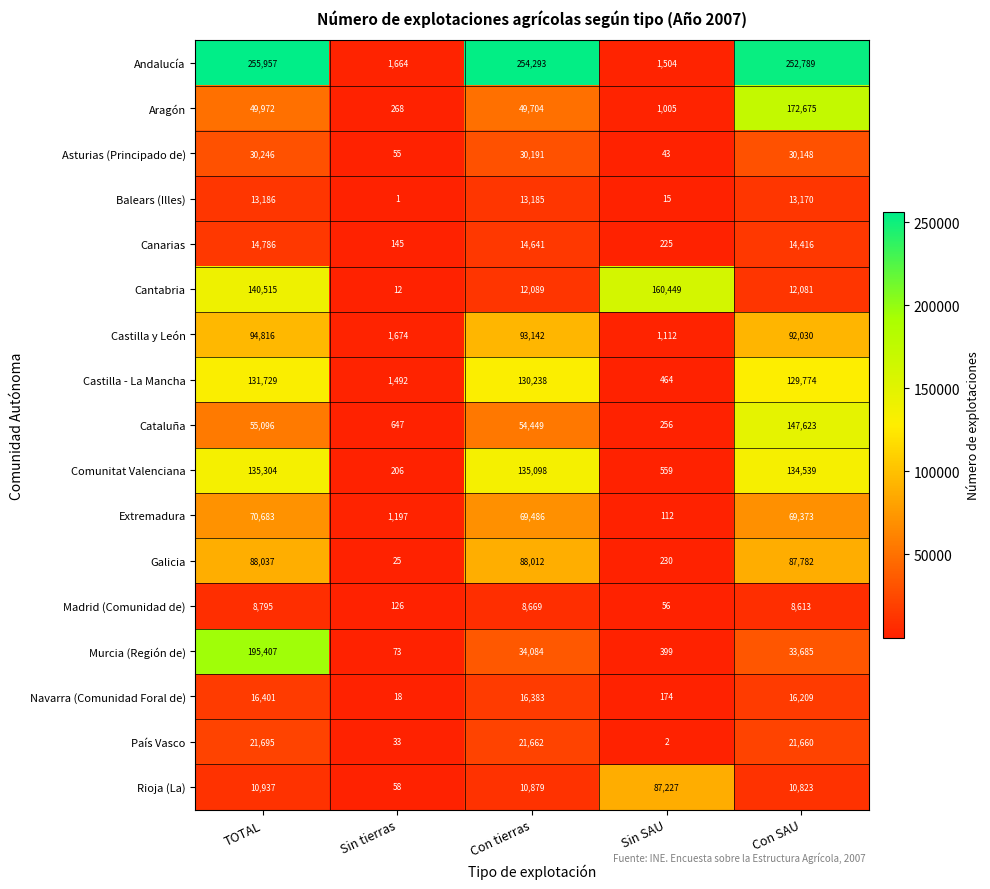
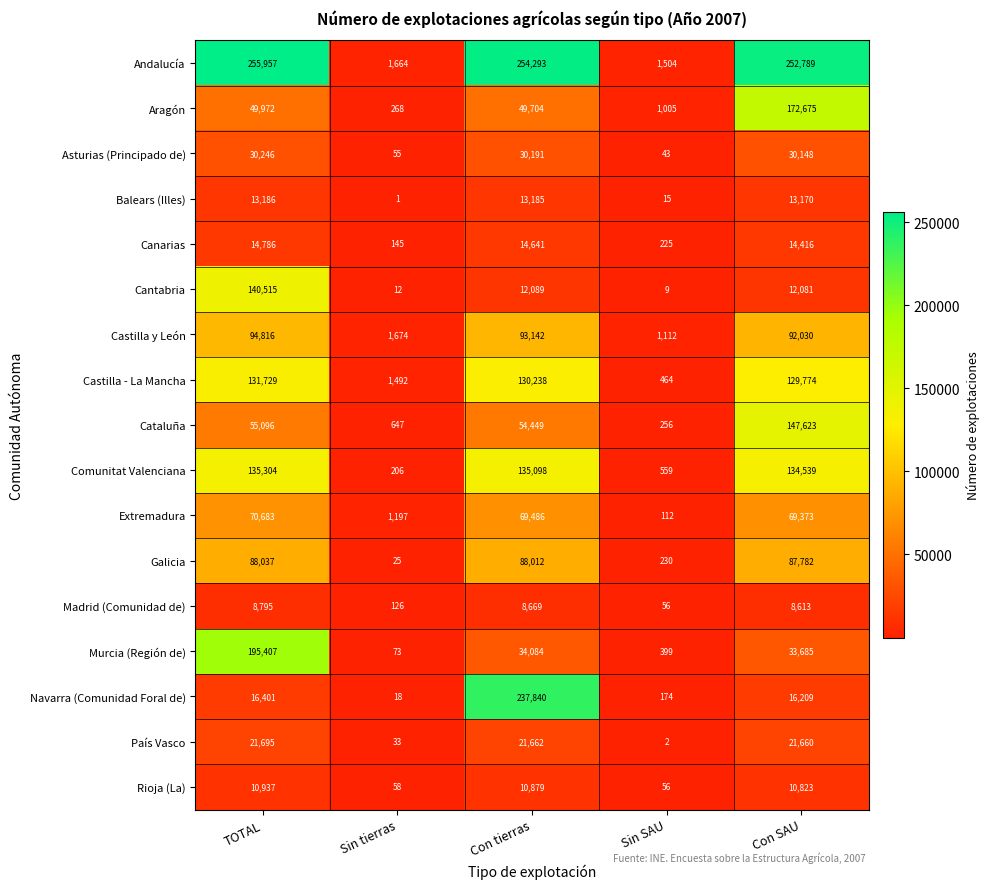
Cantabria, Sin SAU: 160,449 -> 9
Navarra (Comunidad Foral de), Con tierras: 16,383 -> 237,840
Rioja (La), Sin SAU: 87,227 -> 56
